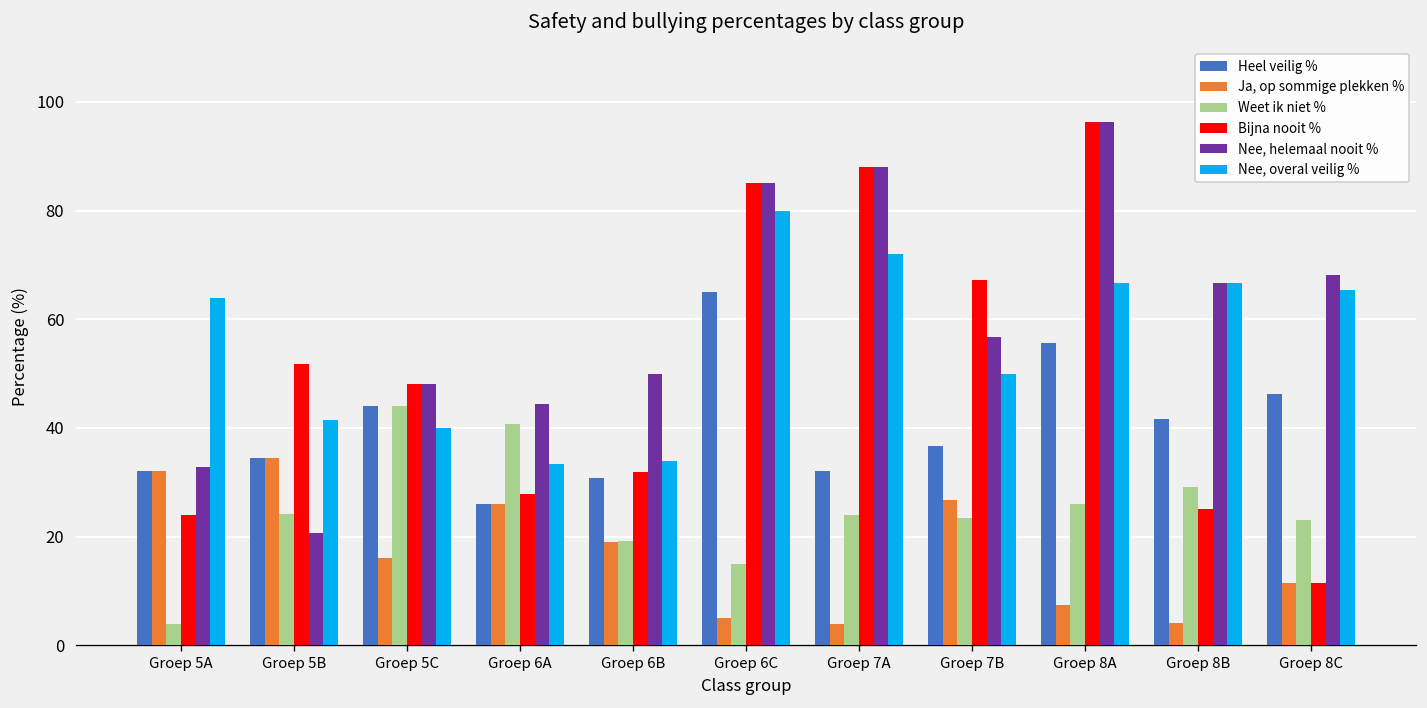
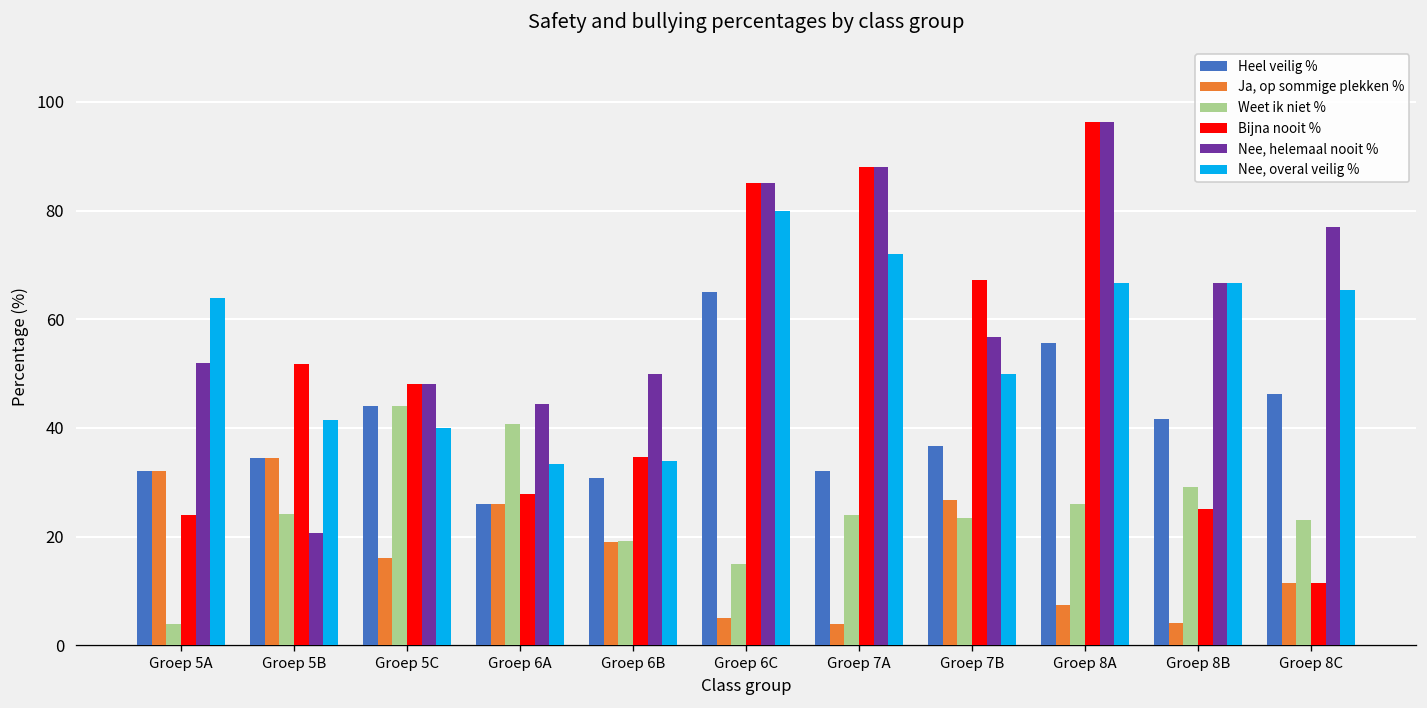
Nee, helemaal nooit %, Groep 5A: 33 -> 52
Bijna nooit %, Groep 6B: 32 -> 35
Nee, helemaal nooit %, Groep 8C: 68 -> 77
